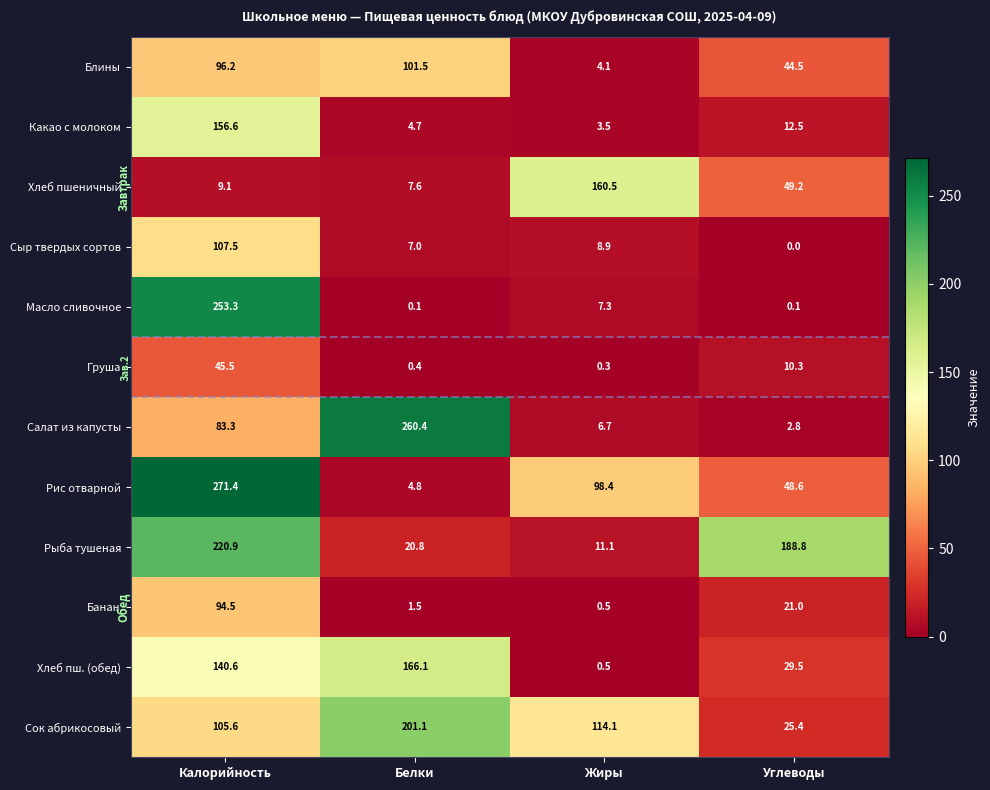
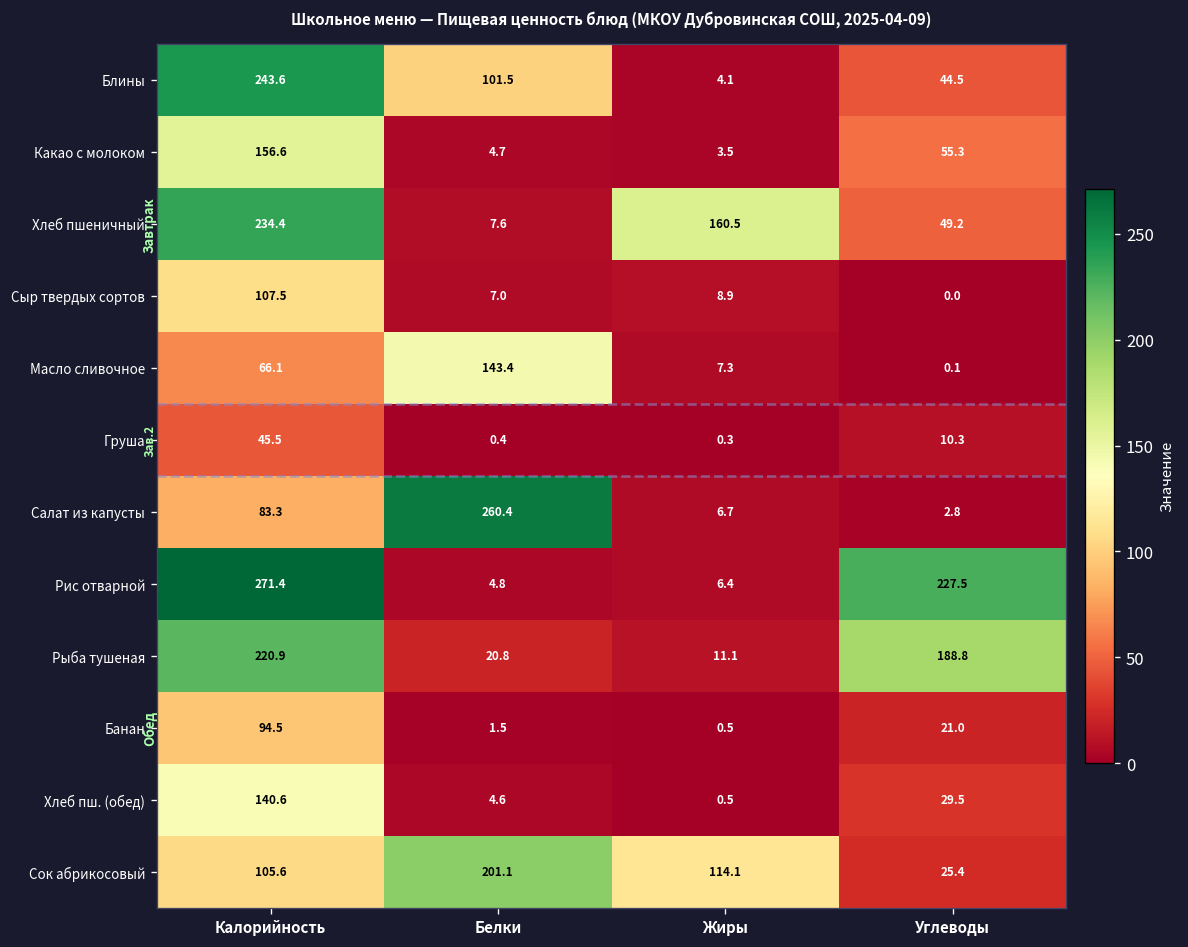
Блины, Калорийность: 96.2 -> 243.6
Какао с молоком, Углеводы: 12.5 -> 55.3
Хлеб пшеничный, Калорийность: 9.1 -> 234.4
Масло сливочное, Калорийность: 253.3 -> 66.1
Масло сливочное, Белки: 0.1 -> 143.4
Рис отварной, Жиры: 98.4 -> 6.4
Рис отварной, Углеводы: 48.6 -> 227.5
Хлеб пш. (обед), Белки: 166.1 -> 4.6
